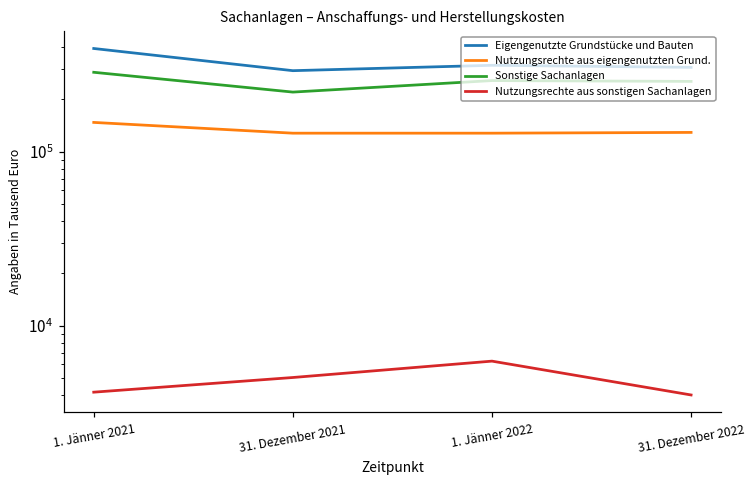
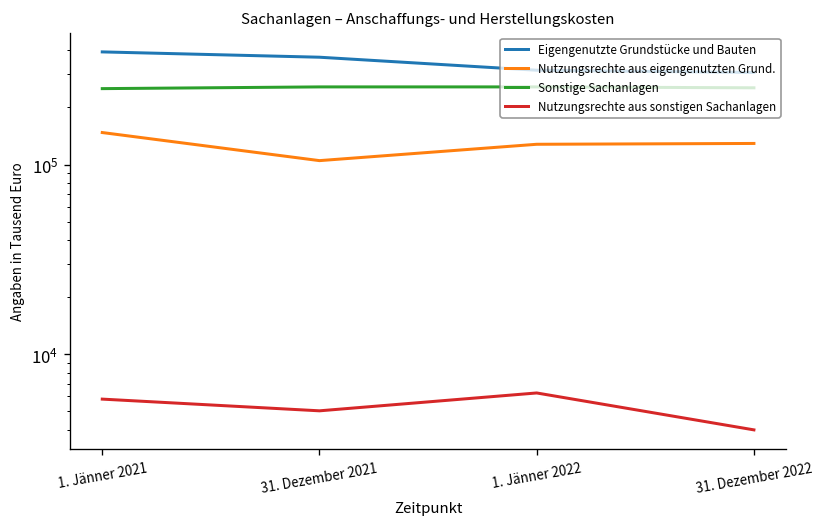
Sonstige Sachanlagen, 1. Jänner 2021: 290000 -> 250000
Nutzungsrechte aus sonstigen Sachanlagen, 1. Jänner 2021: 4100 -> 5800
Eigengenutzte Grundstücke und Bauten, 31. Dezember 2021: 290000 -> 370000
Nutzungsrechte aus eigengenutzten Grund., 31. Dezember 2021: 130000 -> 100000
Sonstige Sachanlagen, 31. Dezember 2021: 220000 -> 260000
